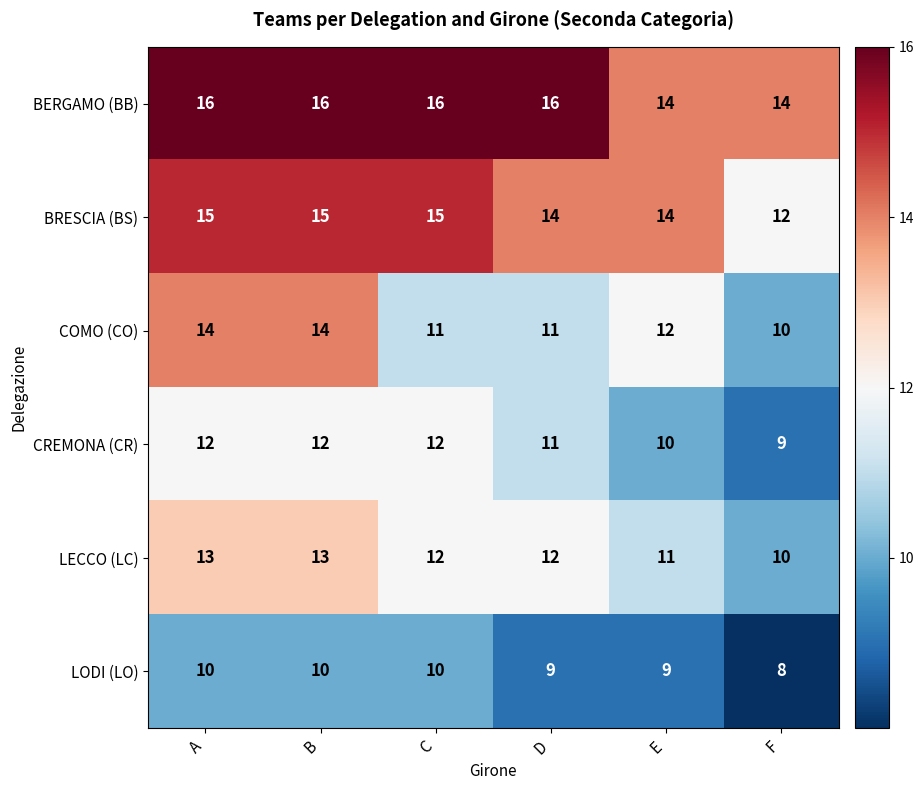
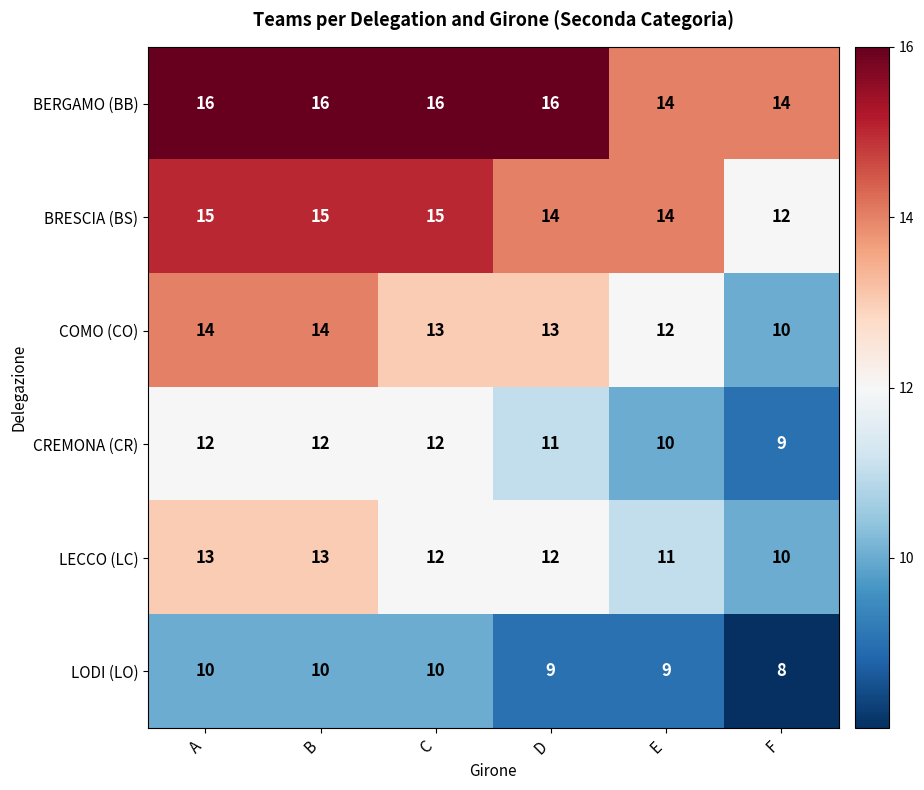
COMO (CO), C: 11 -> 13
COMO (CO), D: 11 -> 13
